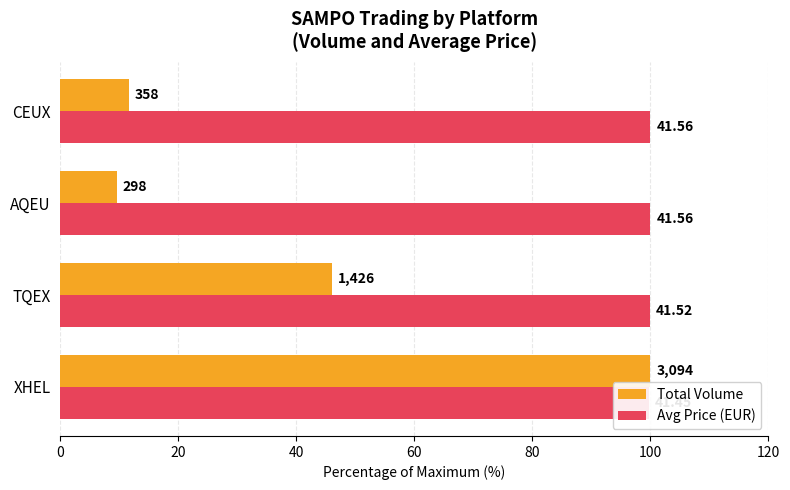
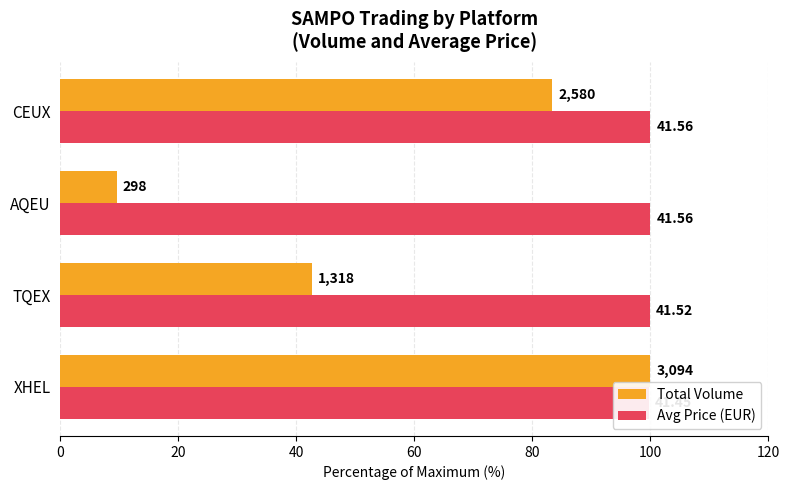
Total Volume, CEUX: 358 -> 2,580
Total Volume, TQEX: 1,426 -> 1,318
